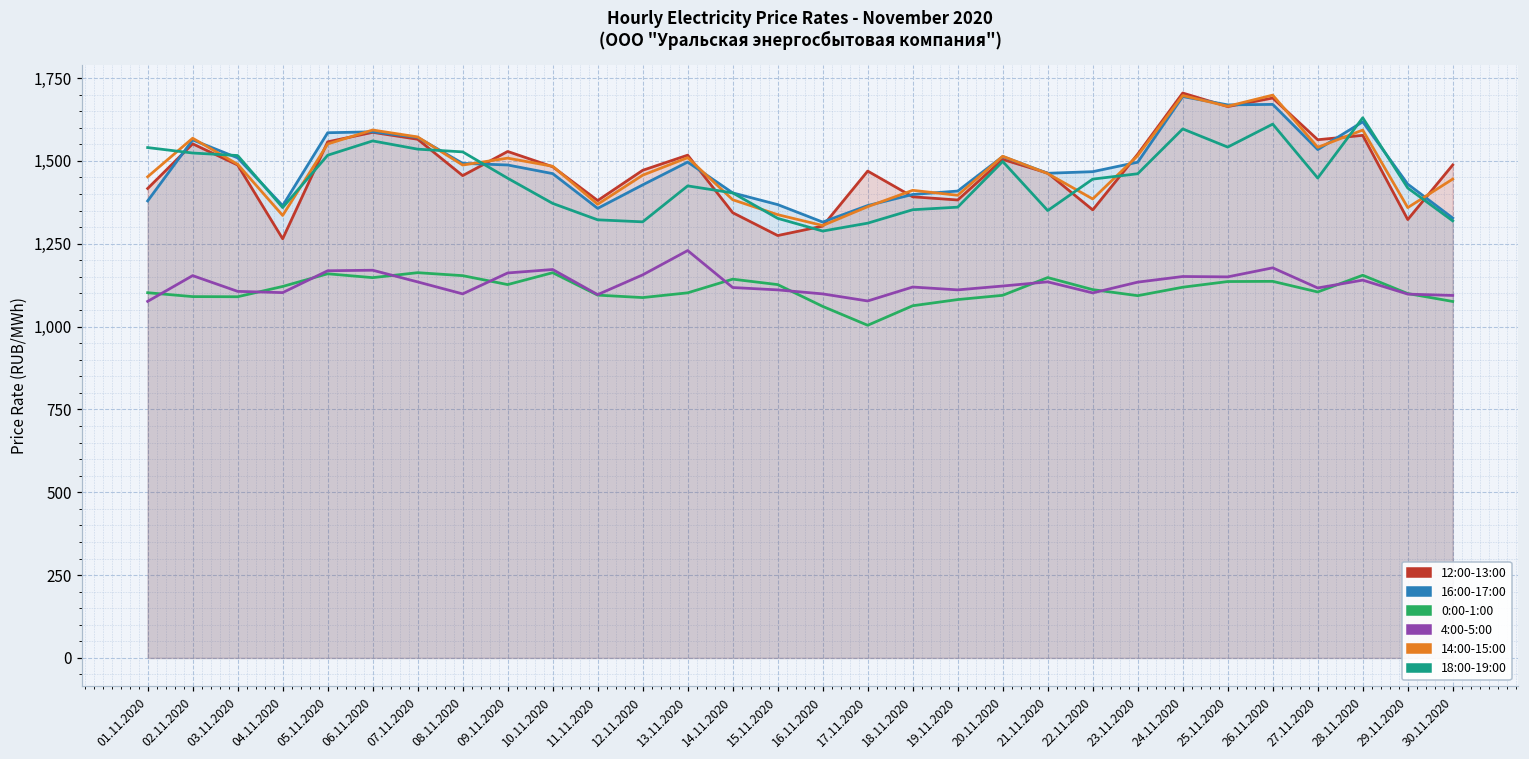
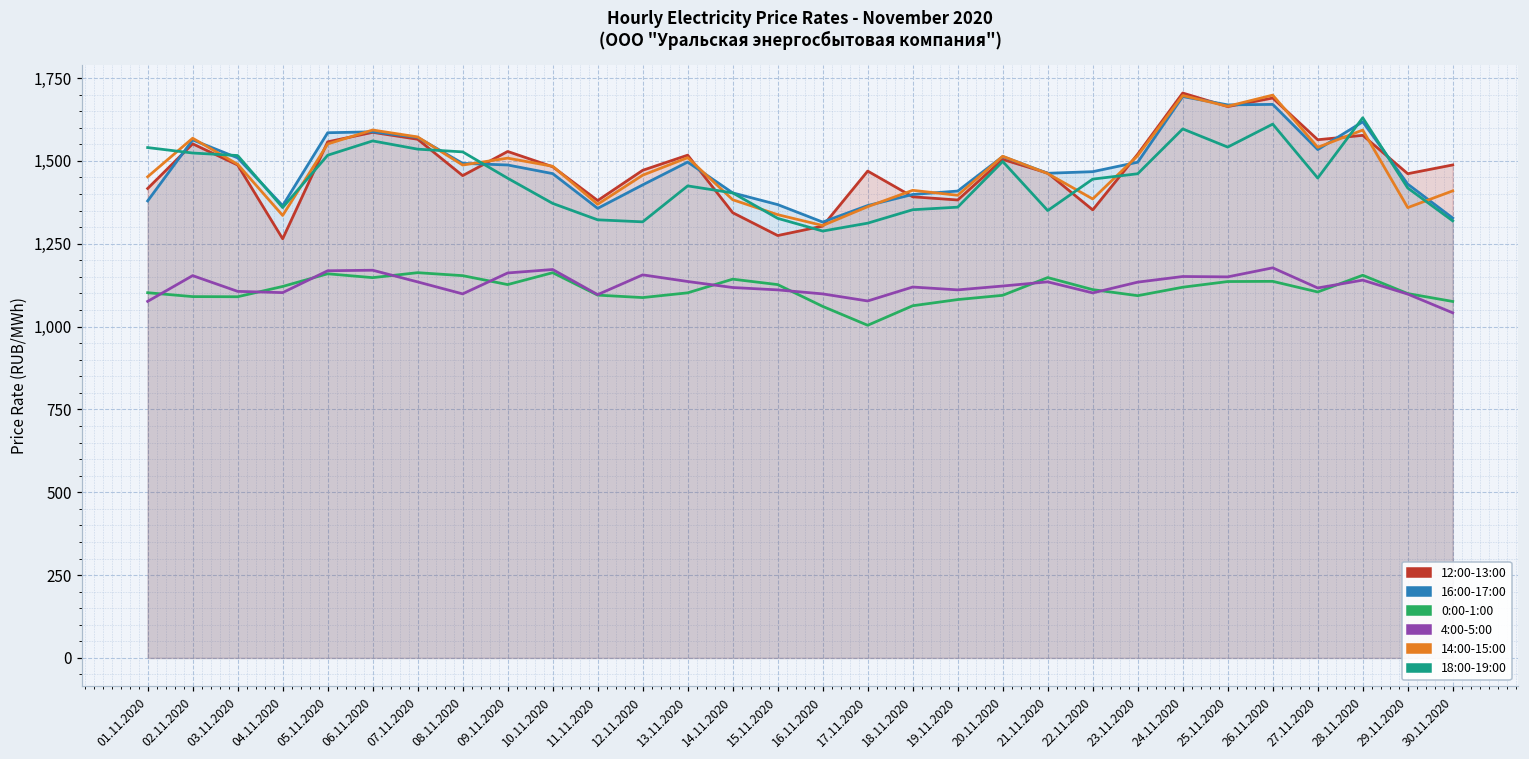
4:00-5:00, 13.11.2020: 1,230 -> 1,140
12:00-13:00, 29.11.2020: 1,320 -> 1,460
4:00-5:00, 30.11.2020: 1,090 -> 1,040
14:00-15:00, 30.11.2020: 1,440 -> 1,410
